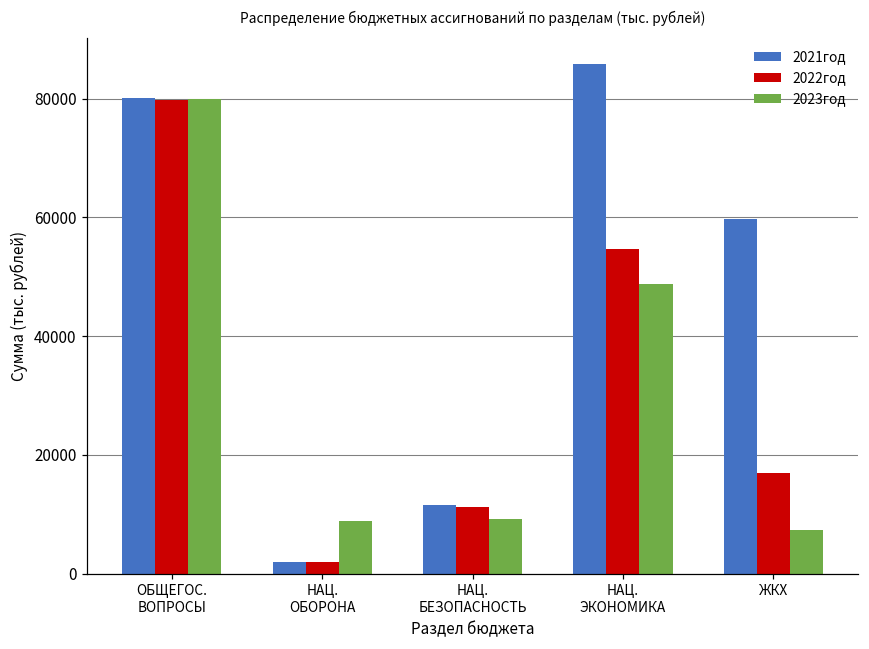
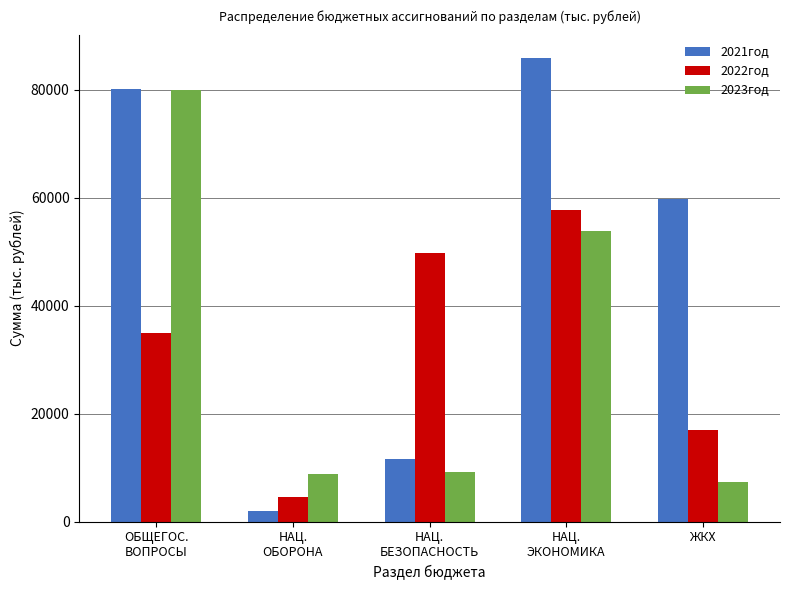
2022год, ОБЩЕГОС. ВОПРОСЫ: 80000 -> 35000
2022год, НАЦ. ОБОРОНА: 2000 -> 4000
2022год, НАЦ. БЕЗОПАСНОСТЬ: 11000 -> 50000
2022год, НАЦ. ЭКОНОМИКА: 55000 -> 58000
2023год, НАЦ. ЭКОНОМИКА: 49000 -> 54000
